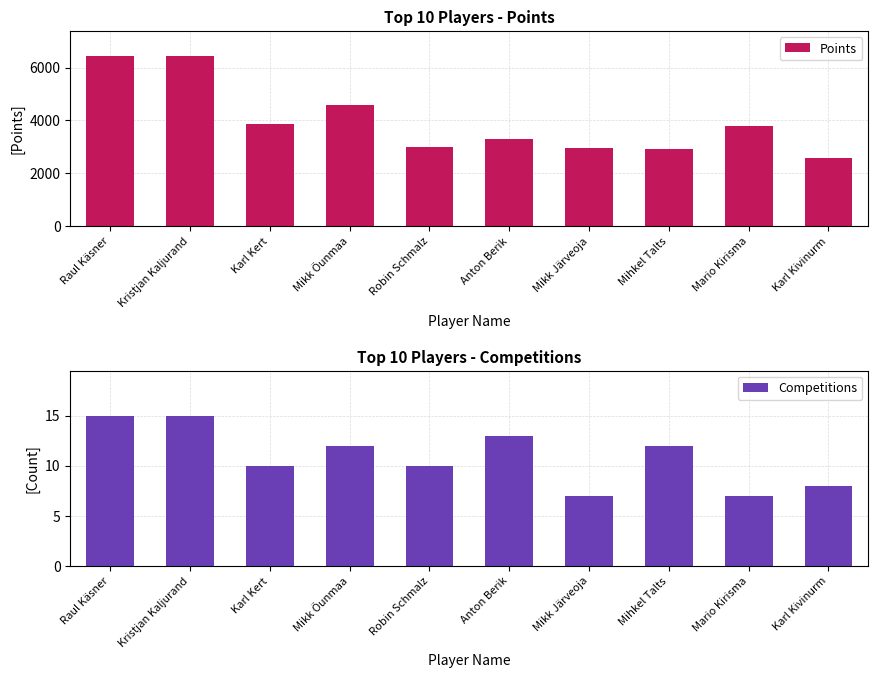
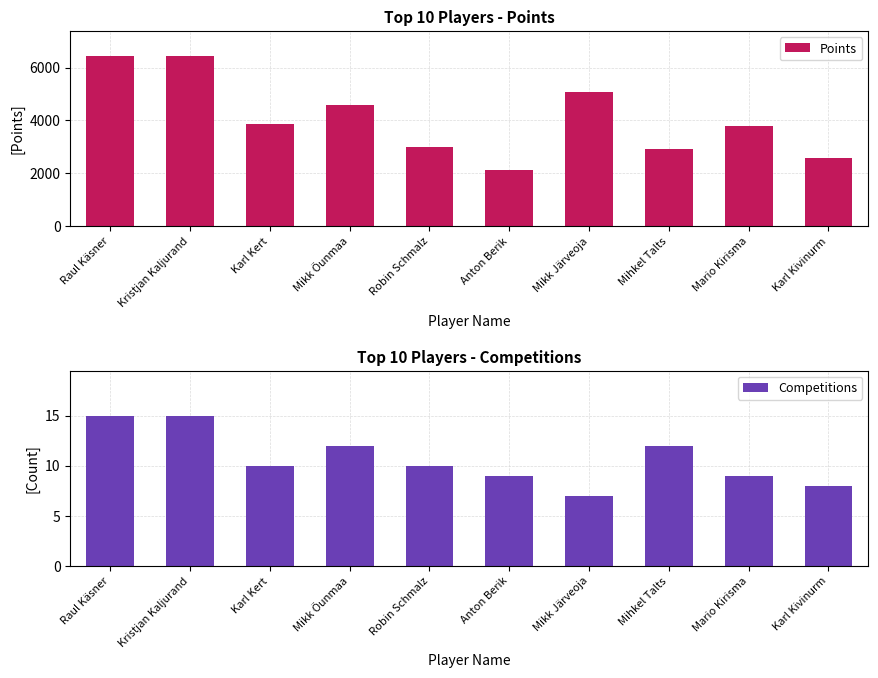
Top 10 Players - Points, Anton Berik: 3300 -> 2100
Top 10 Players - Points, Mikk Järveoja: 3000 -> 5100
Top 10 Players - Competitions, Anton Berik: 13 -> 9
Top 10 Players - Competitions, Mario Kirisma: 7 -> 9
